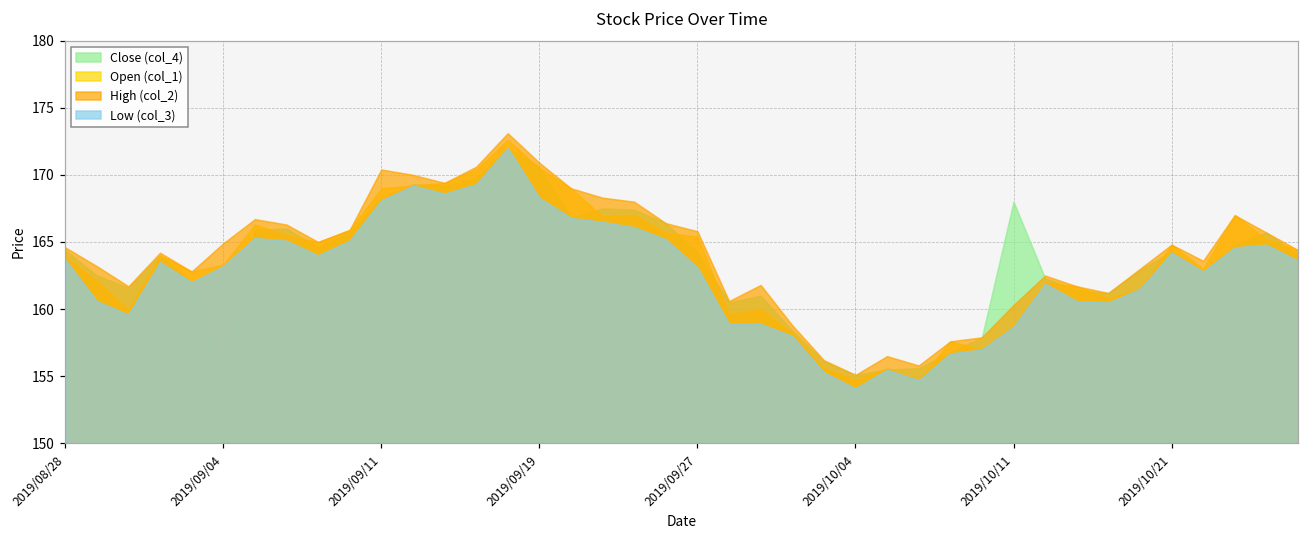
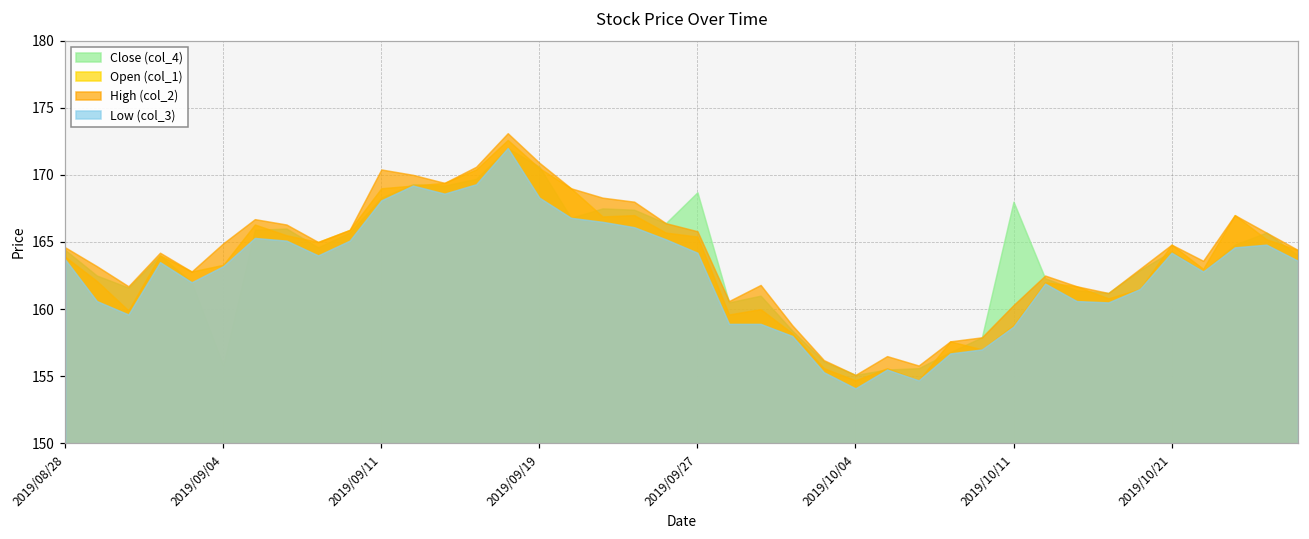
Close (col_4), 2019/09/27: 164.2 -> 168.7
Low (col_3), 2019/09/27: 163.1 -> 164.2
